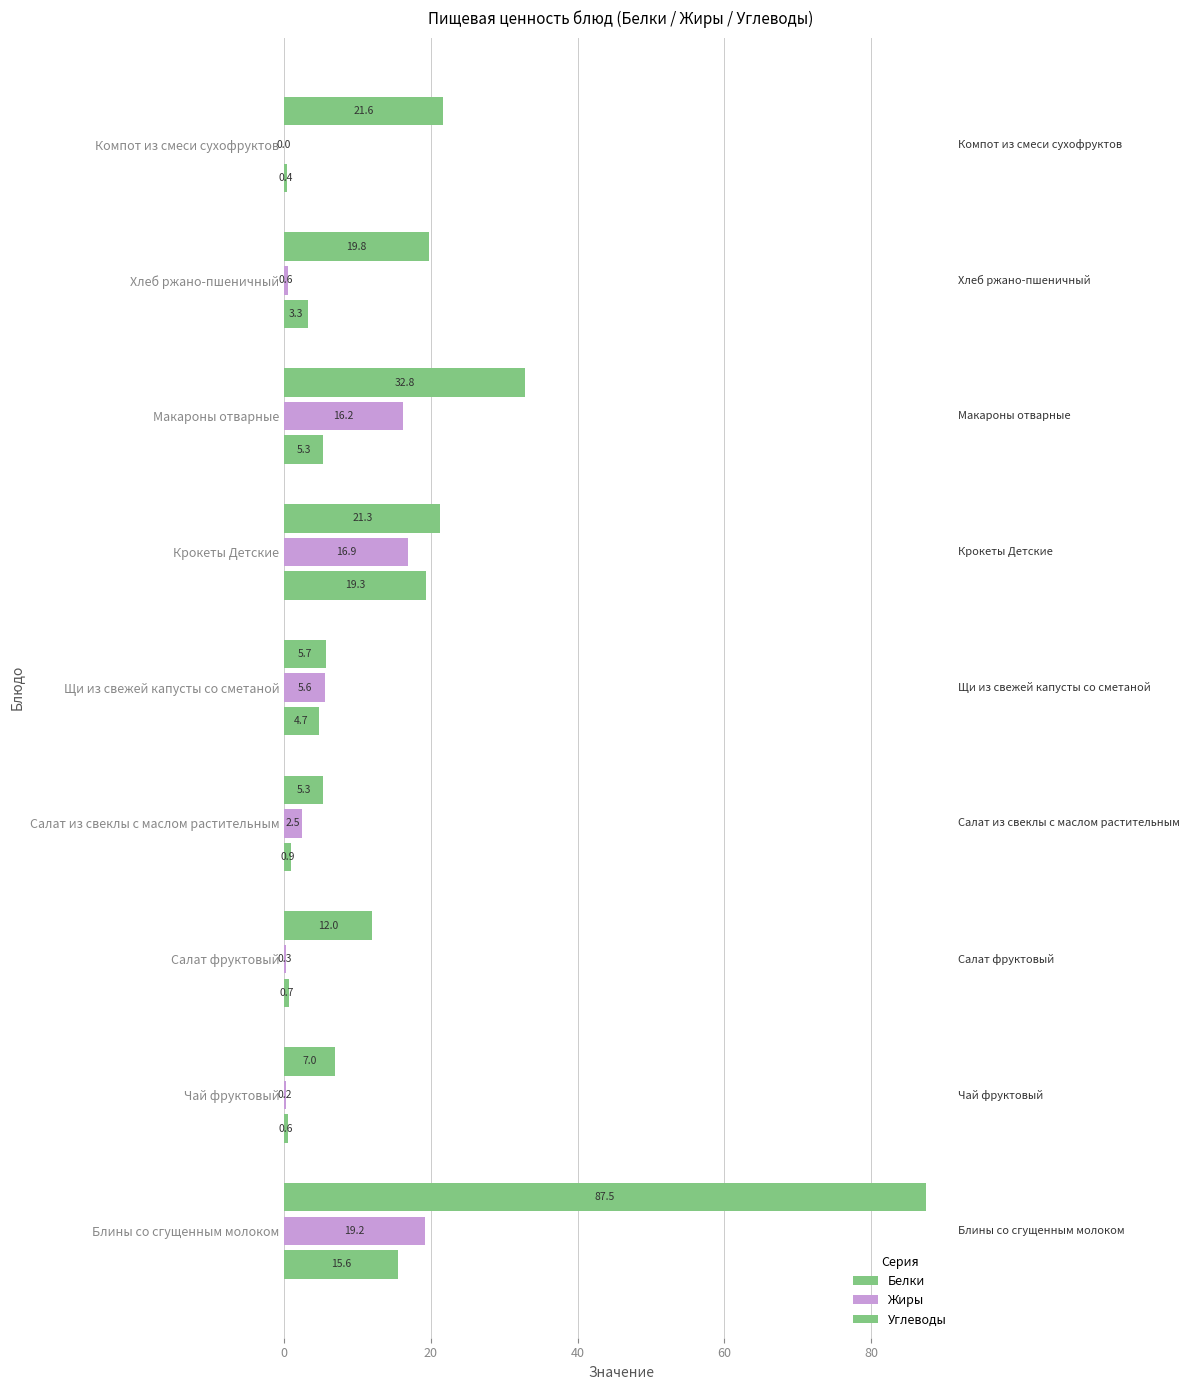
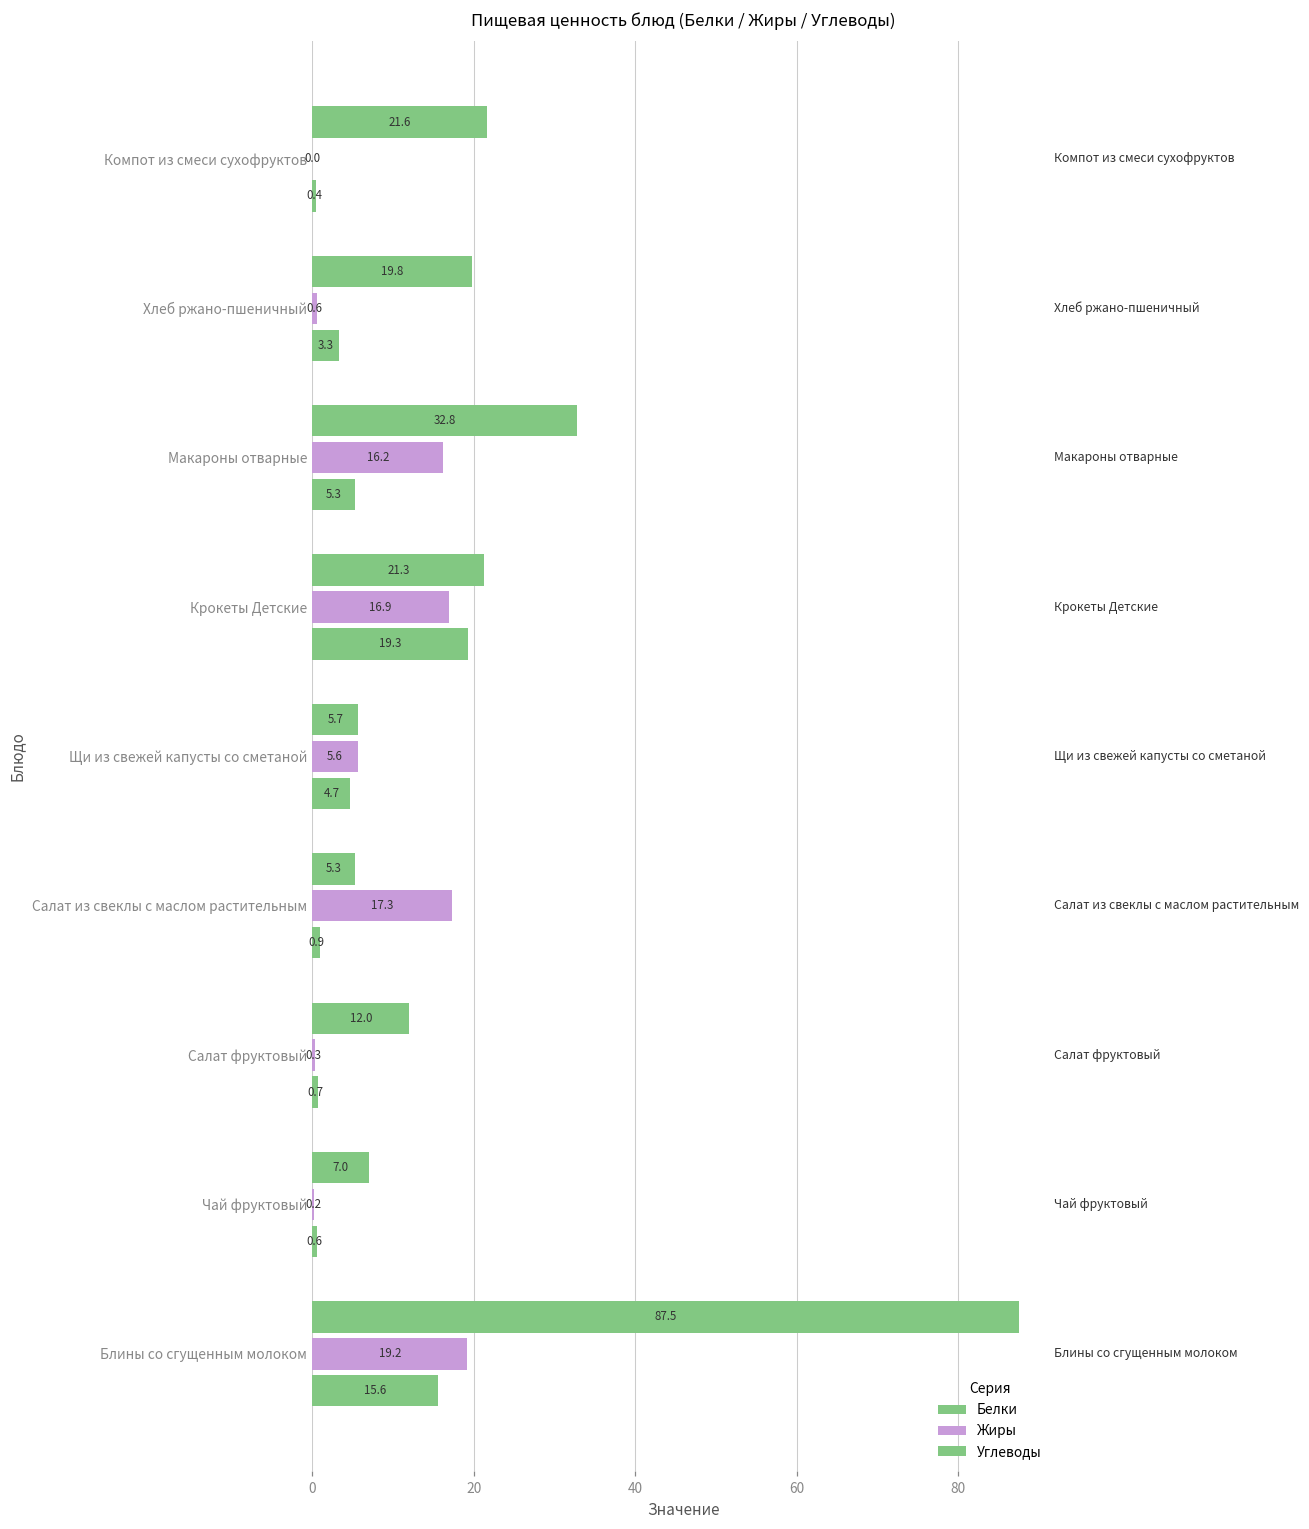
Жиры, Салат из свеклы с маслом растительным: 2.5 -> 17.3
